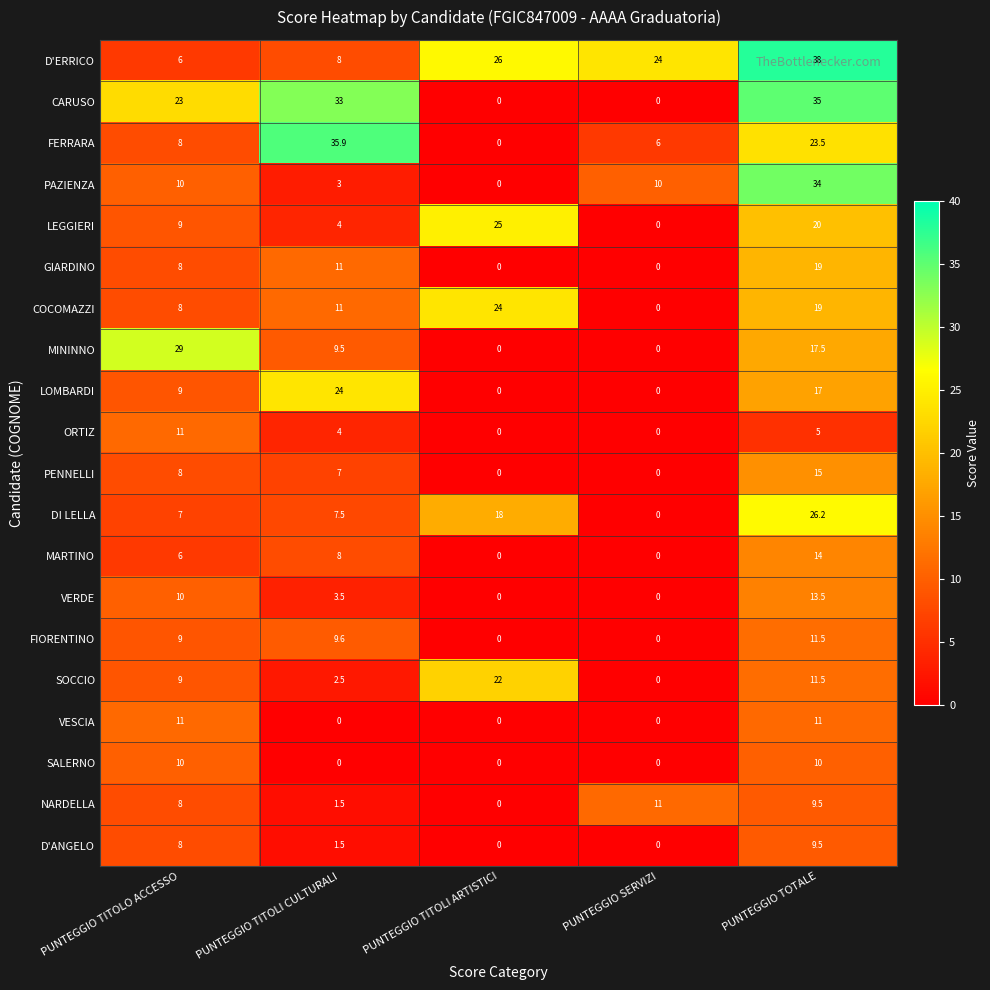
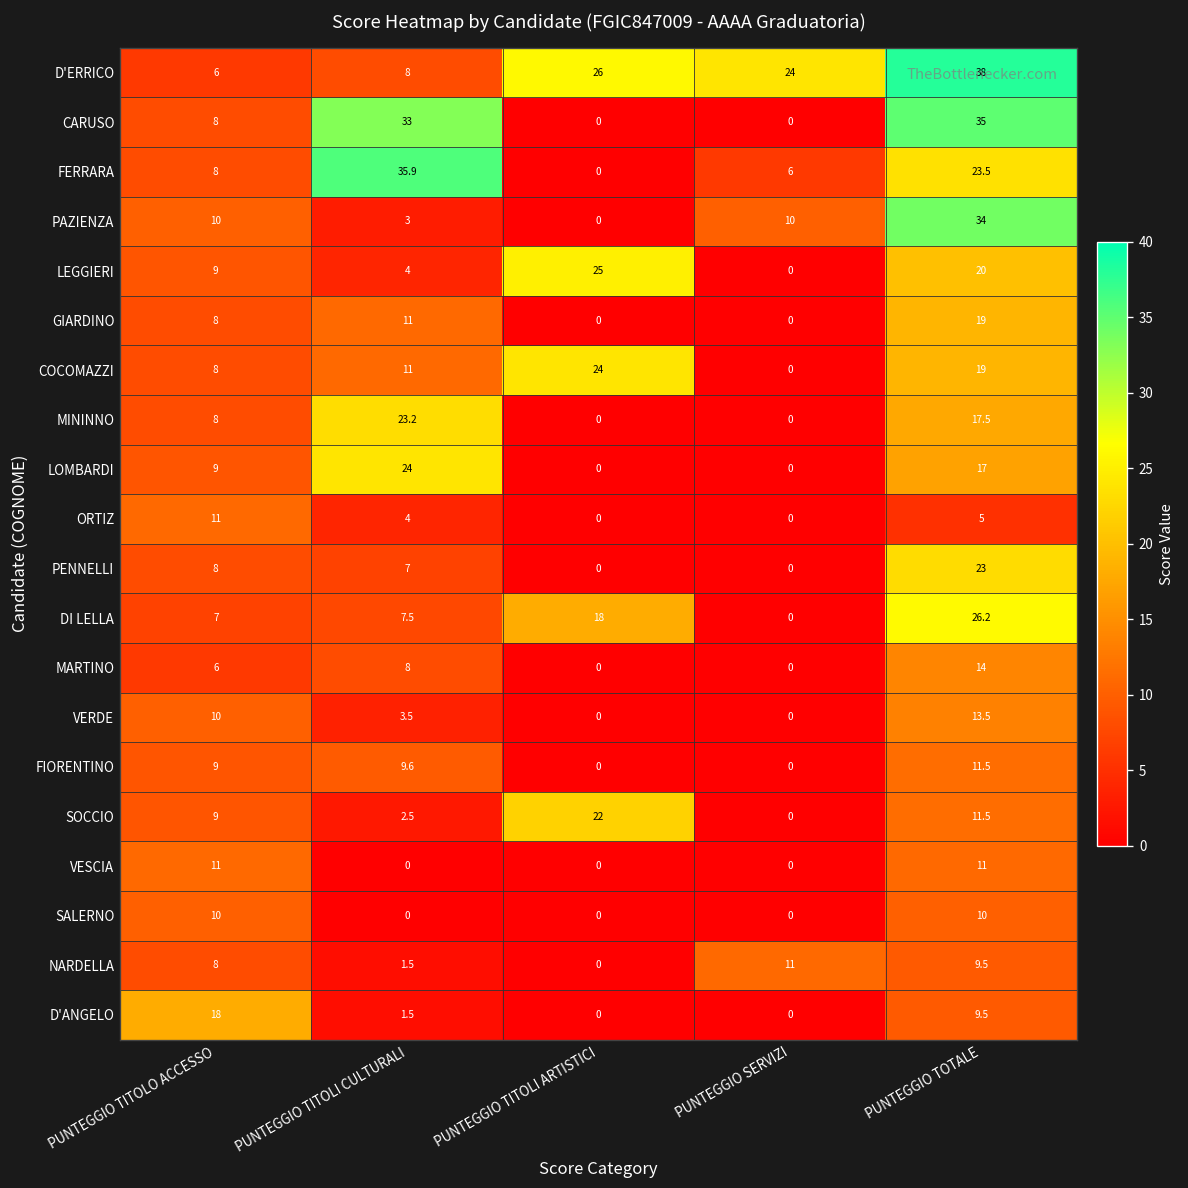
CARUSO, PUNTEGGIO TITOLO ACCESSO: 23 -> 8
MININNO, PUNTEGGIO TITOLO ACCESSO: 29 -> 8
MININNO, PUNTEGGIO TITOLI CULTURALI: 9.5 -> 23.2
PENNELLI, PUNTEGGIO TOTALE: 15 -> 23
D'ANGELO, PUNTEGGIO TITOLO ACCESSO: 8 -> 18
